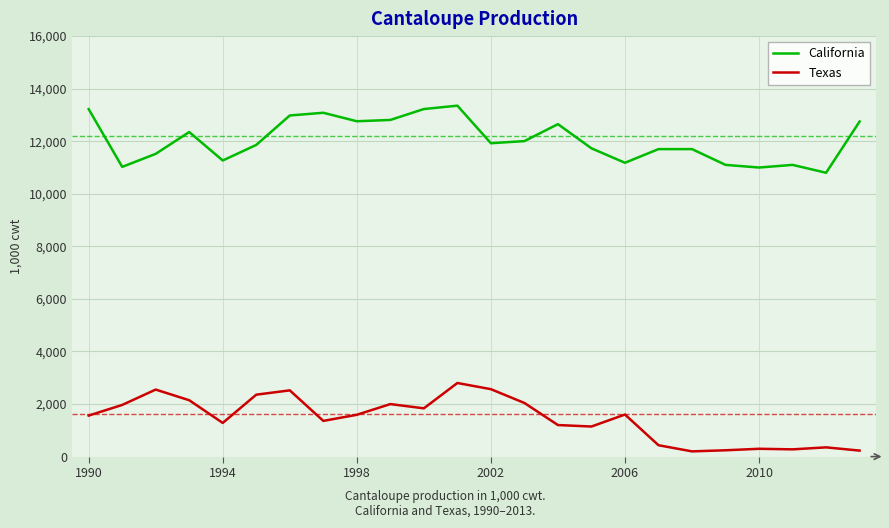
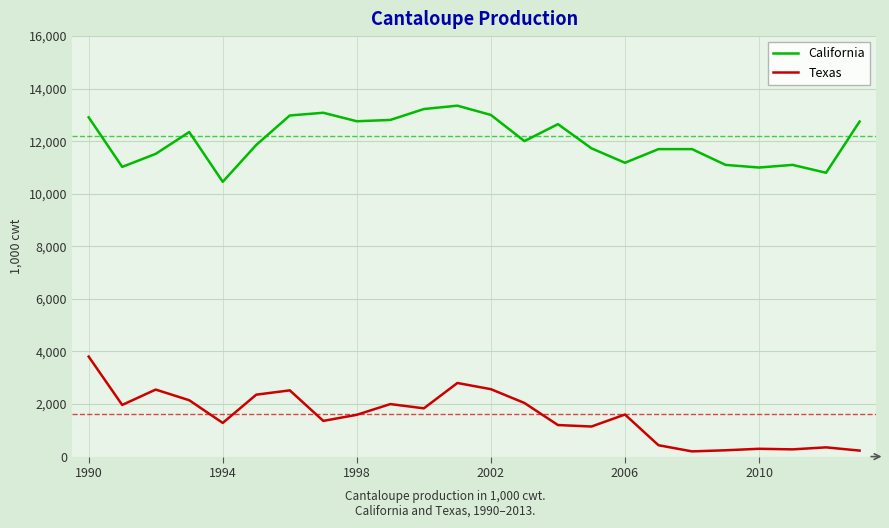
California, 1990: 13,200 -> 12,900
Texas, 1990: 1,600 -> 3,800
California, 1994: 11,300 -> 10,500
California, 2002: 11,900 -> 13,000
